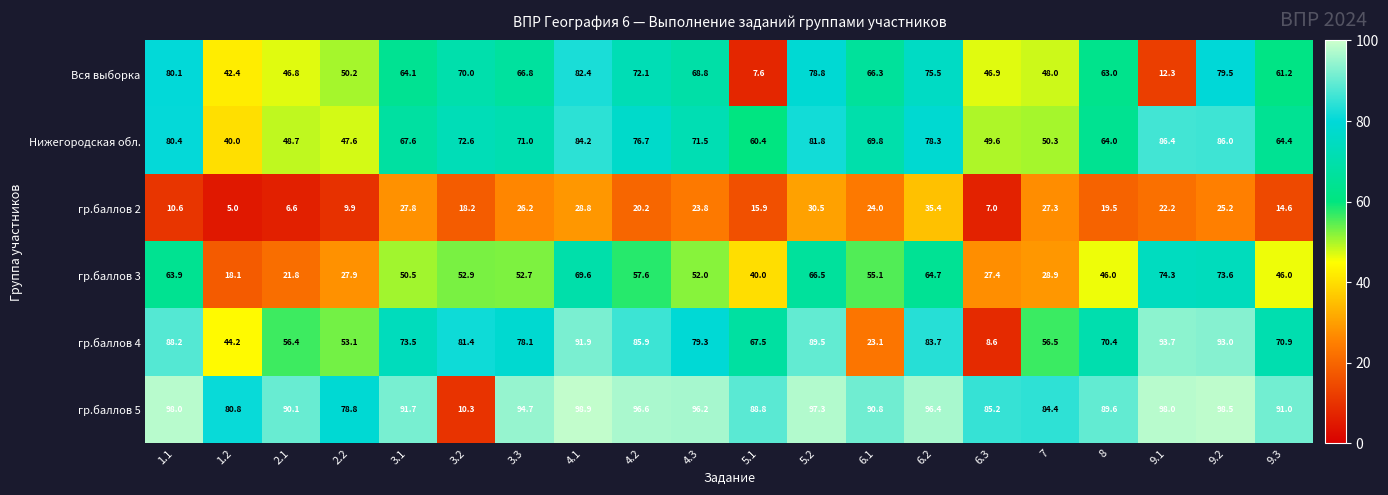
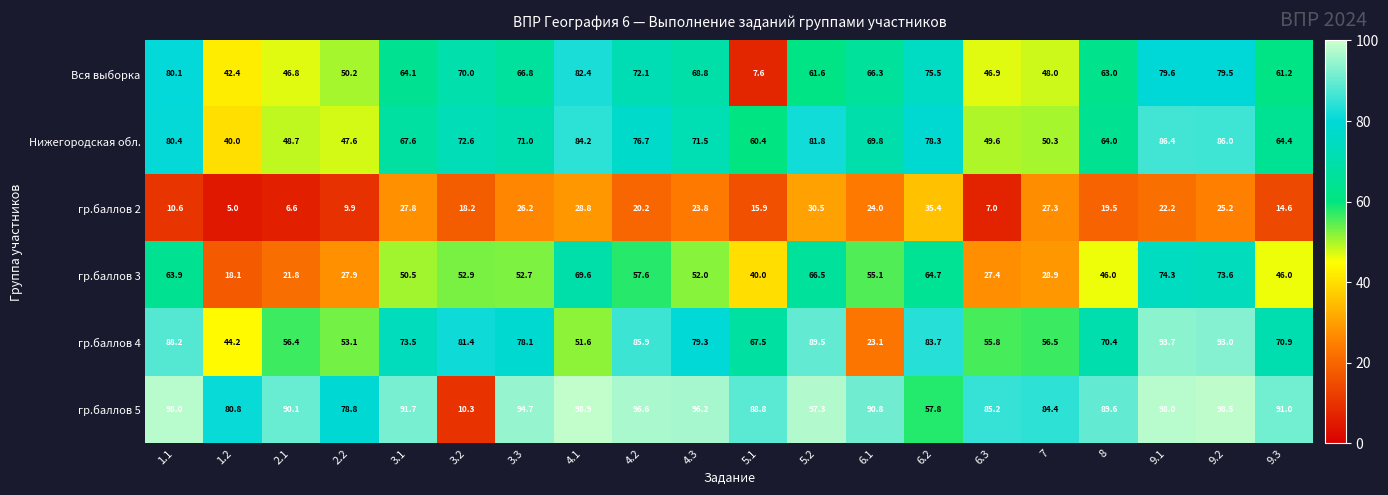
Вся выборка, 5.2: 78.8 -> 61.6
Вся выборка, 9.1: 12.3 -> 79.6
гр.баллов 4, 4.1: 91.9 -> 51.6
гр.баллов 4, 6.3: 8.6 -> 55.8
гр.баллов 5, 6.2: 96.4 -> 57.8
